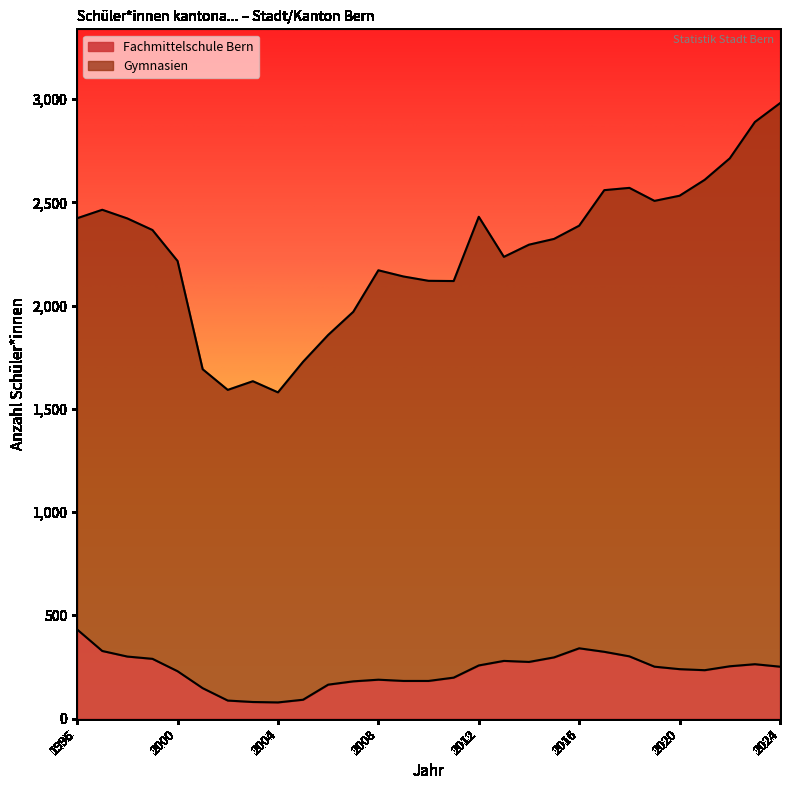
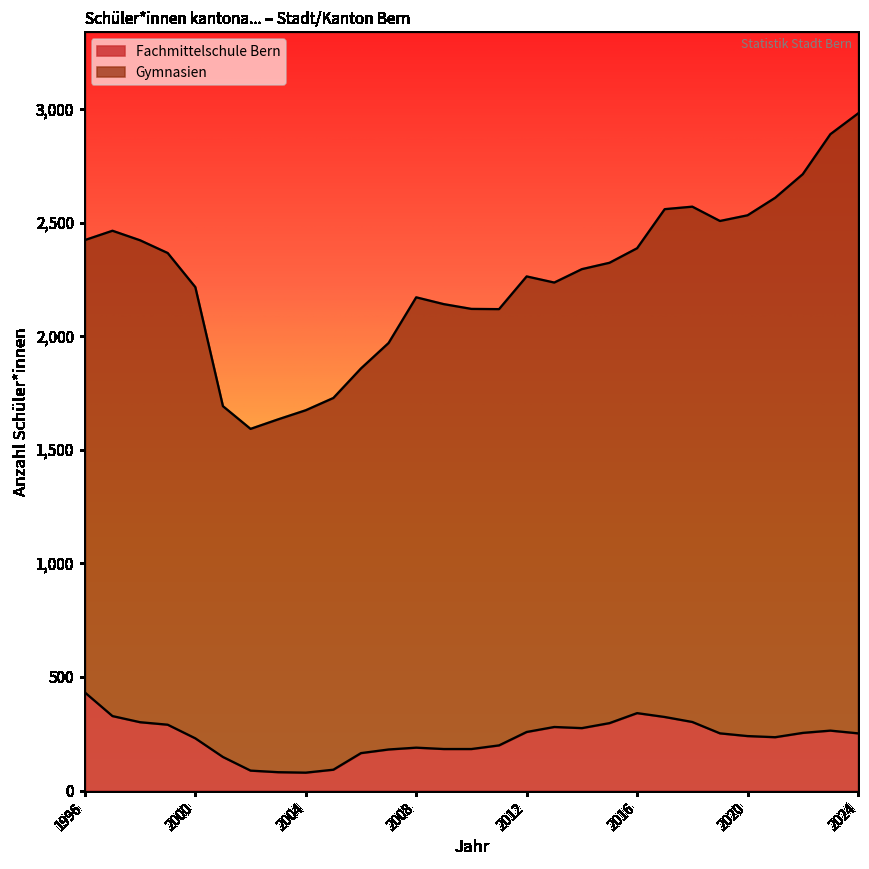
Gymnasien, 2004: 1,500 -> 1,600
Gymnasien, 2012: 2,170 -> 2,010
